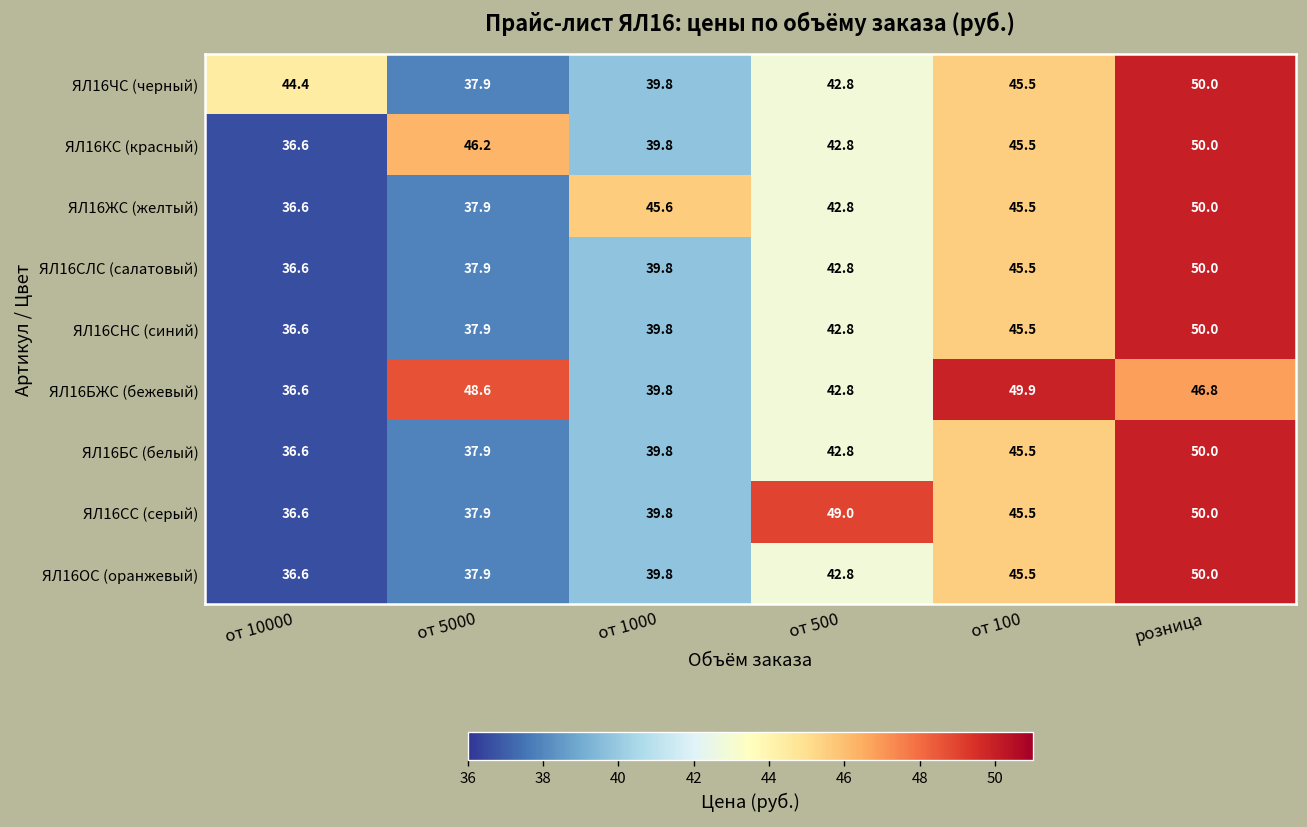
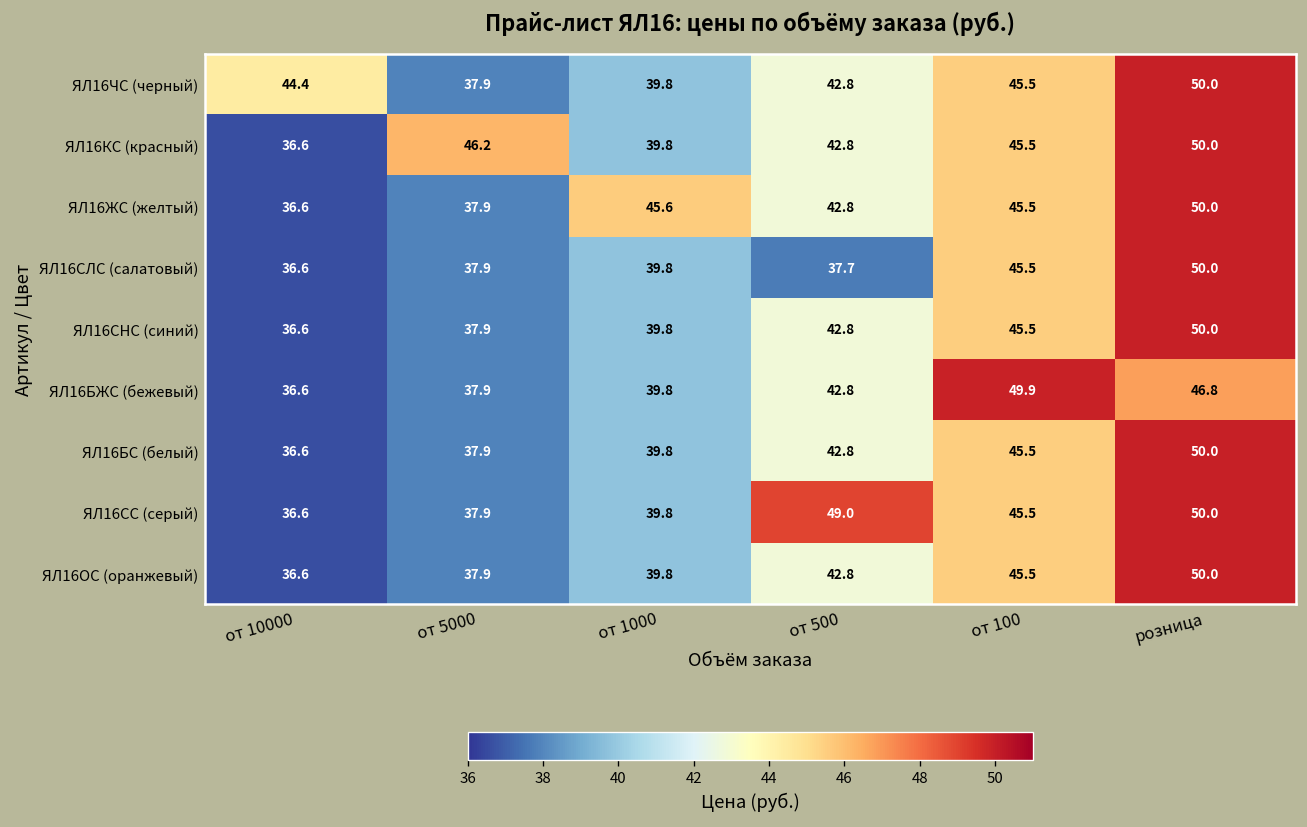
ЯЛ16СЛС (салатовый), от 500: 42.8 -> 37.7
ЯЛ16БЖС (бежевый), от 5000: 48.6 -> 37.9
